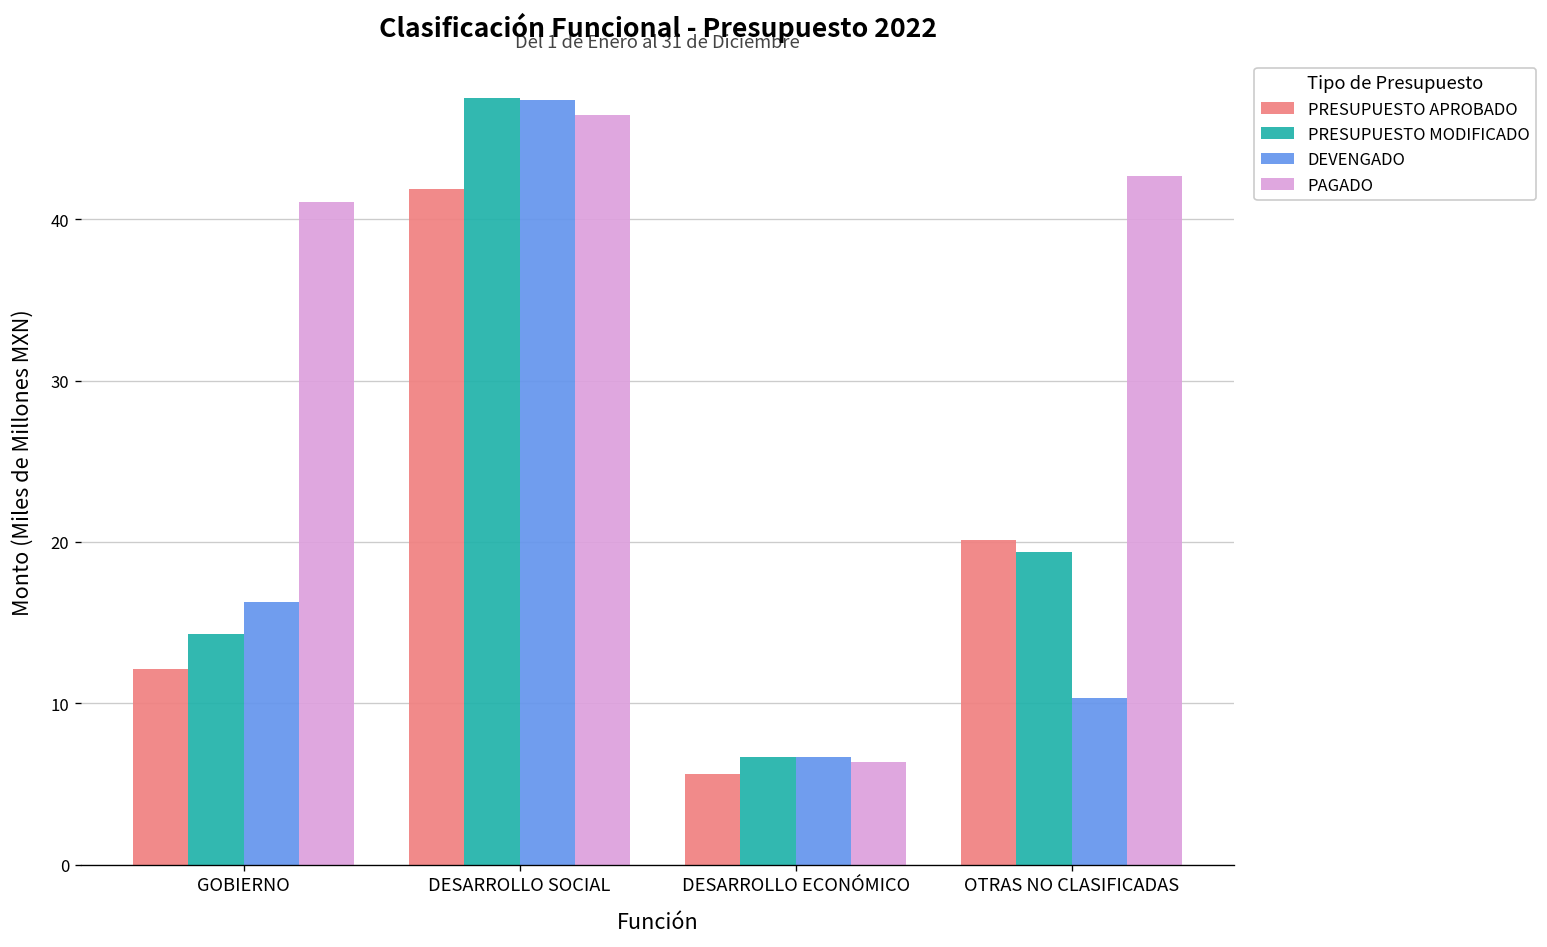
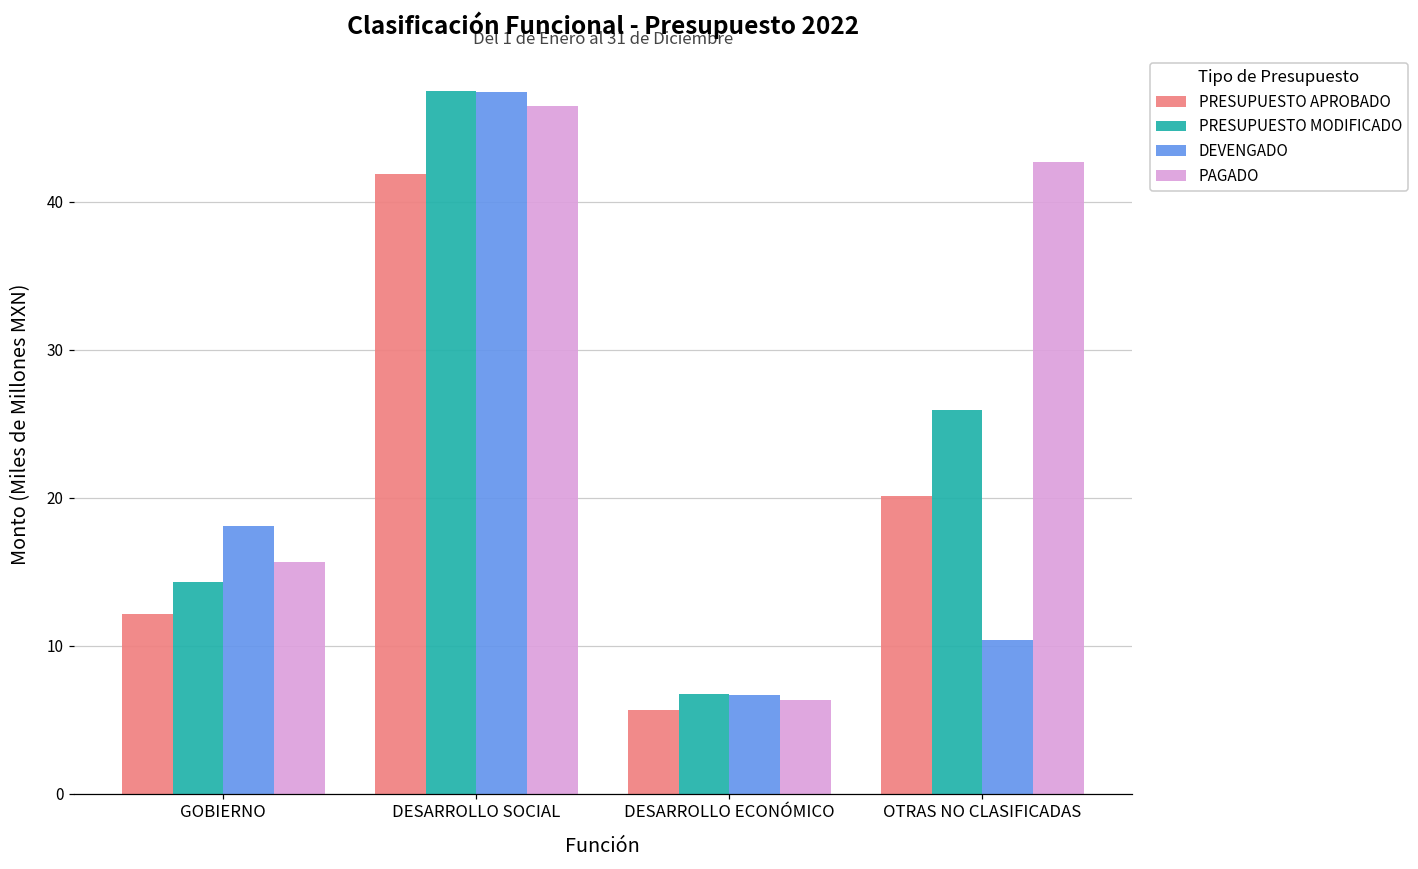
DEVENGADO, GOBIERNO: 16.2 -> 18.1
PAGADO, GOBIERNO: 41.1 -> 15.7
PRESUPUESTO MODIFICADO, OTRAS NO CLASIFICADAS: 19.4 -> 25.9
